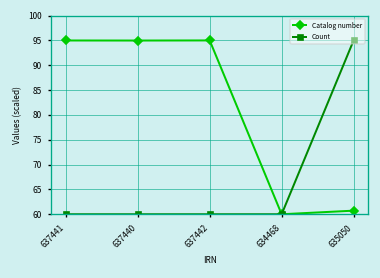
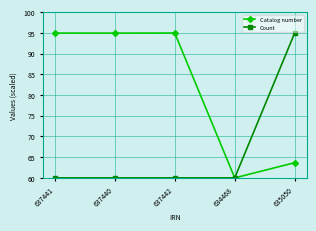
Catalog number, 635050: 61 -> 64
